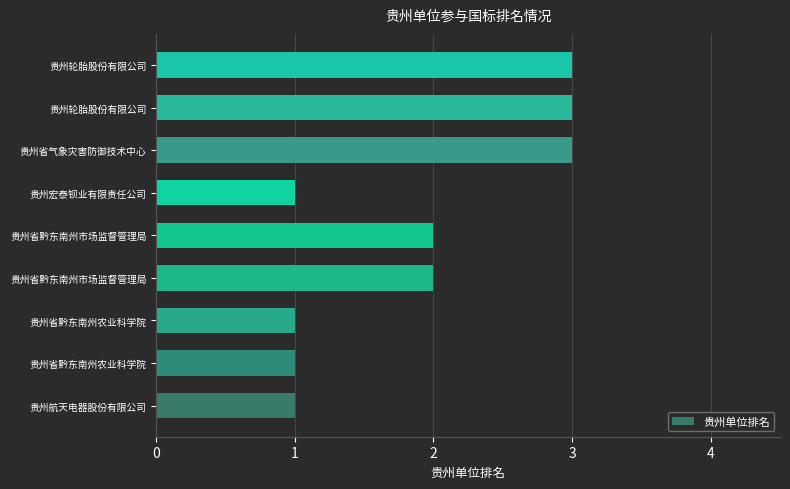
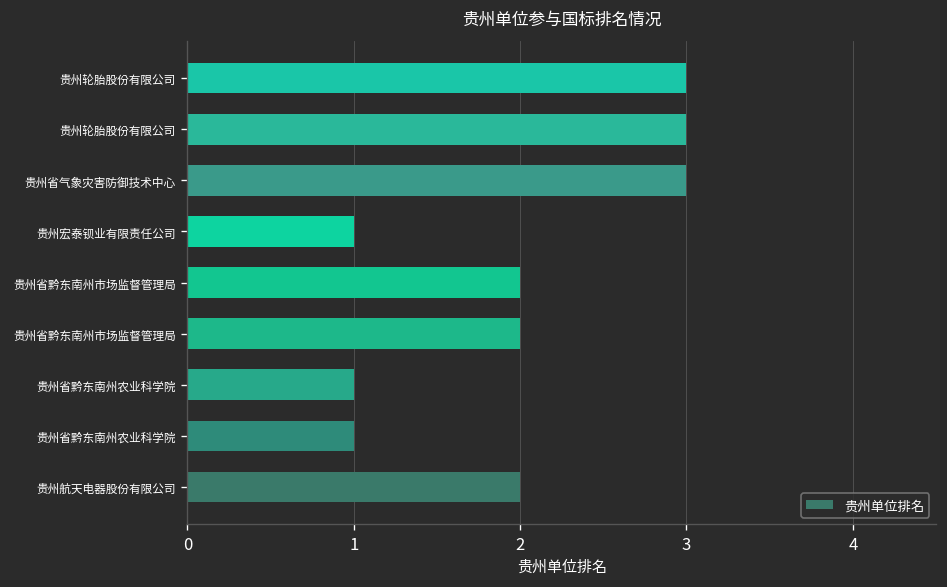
贵州航天电器股份有限公司: 1 -> 2
